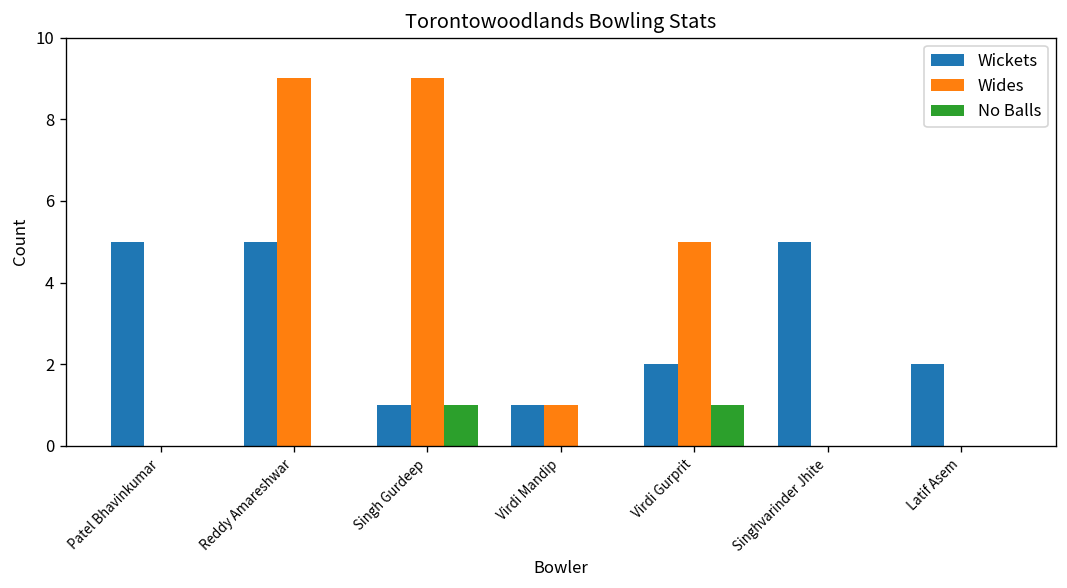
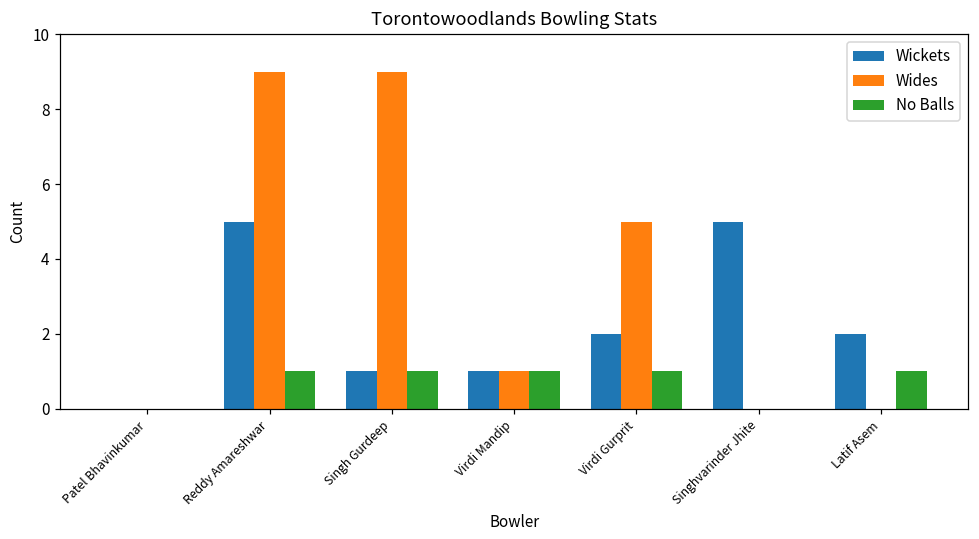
Wickets, Patel Bhavinkumar: 5 -> 0
No Balls, Reddy Amareshwar: 0 -> 1
No Balls, Virdi Mandip: 0 -> 1
No Balls, Latif Asem: 0 -> 1
